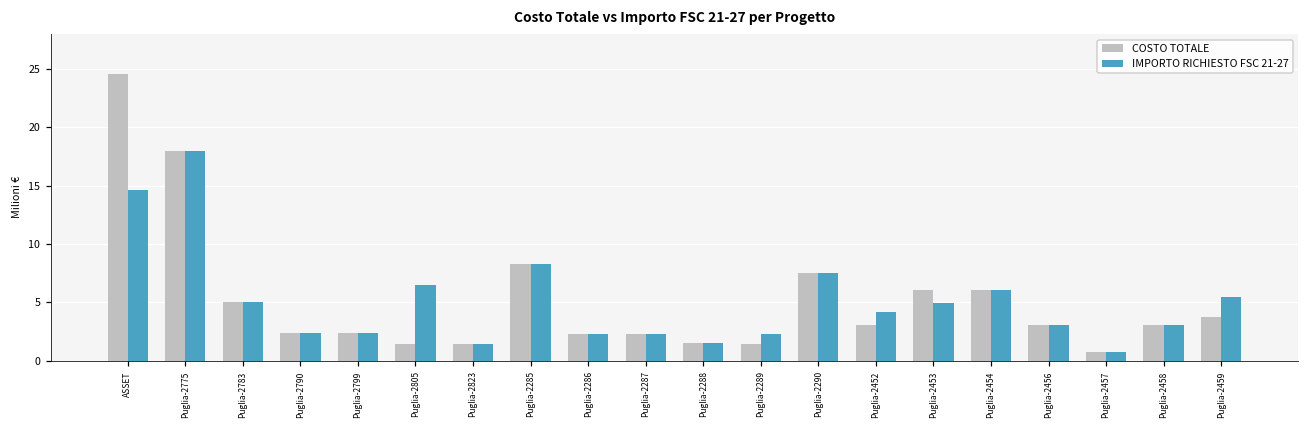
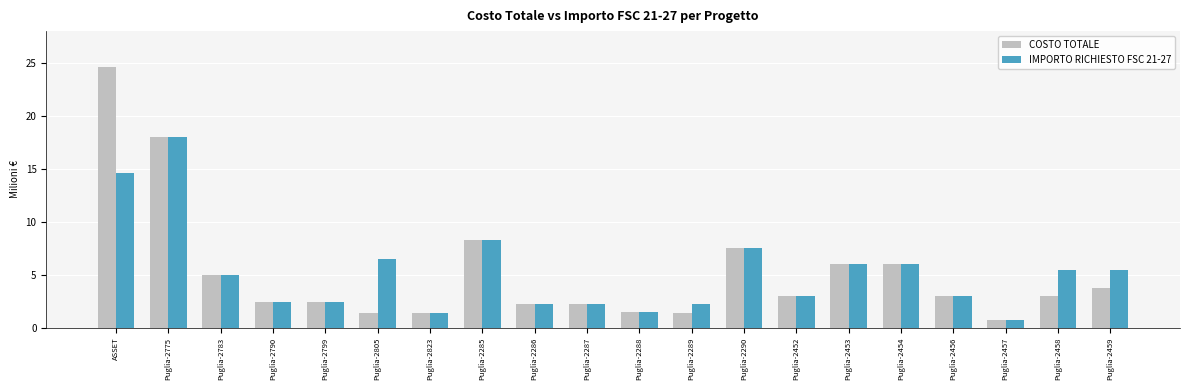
IMPORTO RICHIESTO FSC 21-27, Puglia-2452: 4.2 -> 3.0
IMPORTO RICHIESTO FSC 21-27, Puglia-2453: 4.9 -> 6.0
IMPORTO RICHIESTO FSC 21-27, Puglia-2458: 3.0 -> 5.5
